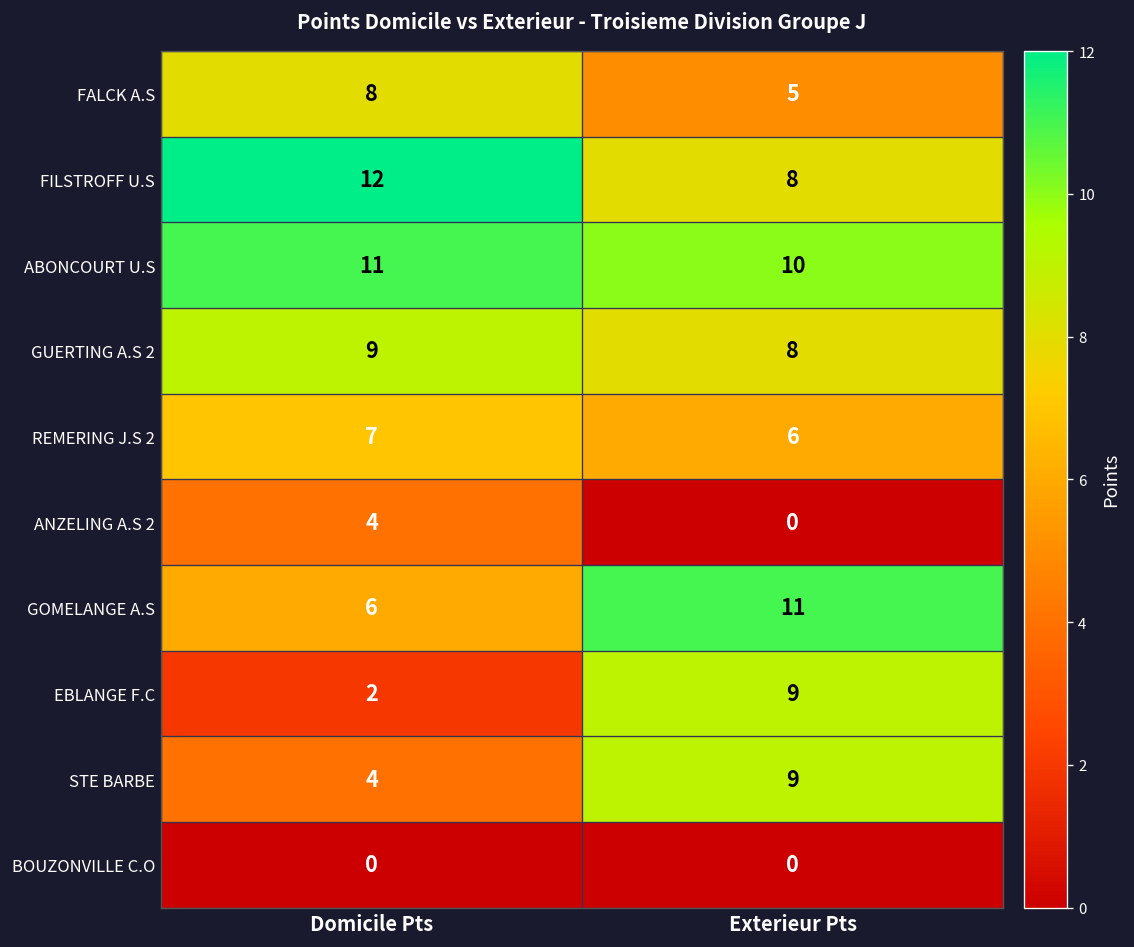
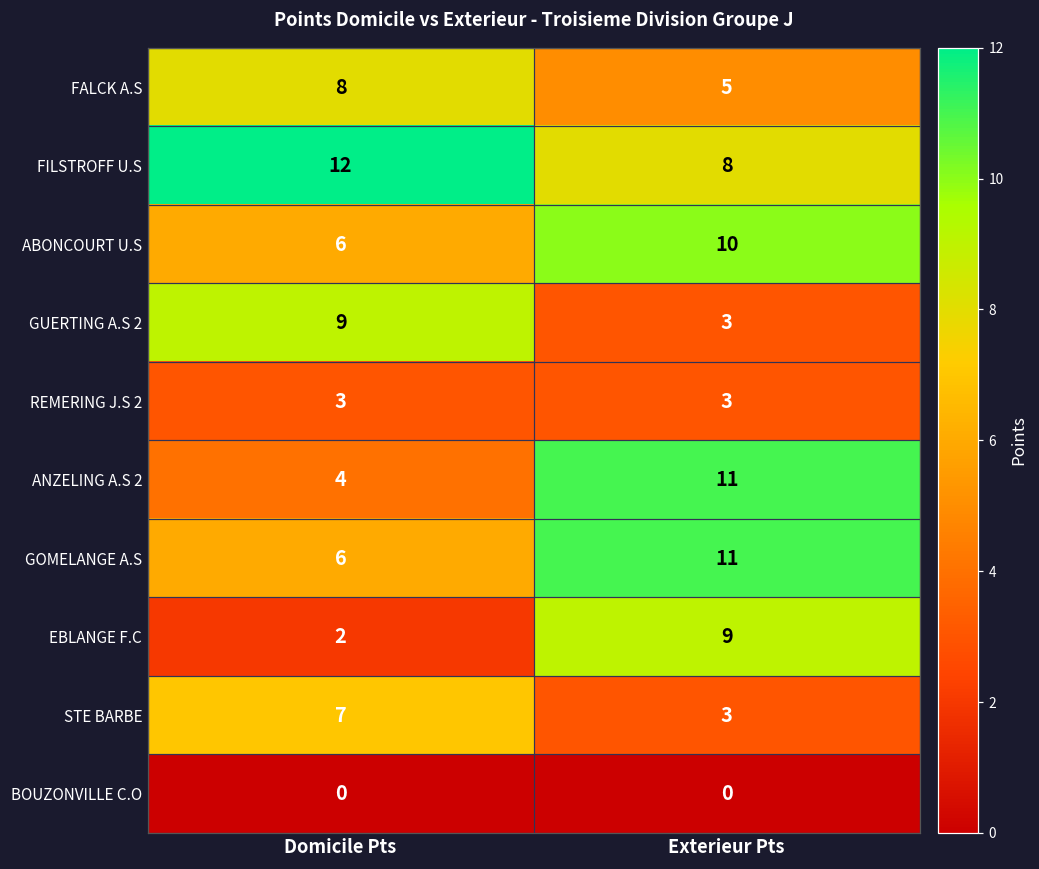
ABONCOURT U.S, Domicile Pts: 11 -> 6
GUERTING A.S 2, Exterieur Pts: 8 -> 3
REMERING J.S 2, Domicile Pts: 7 -> 3
REMERING J.S 2, Exterieur Pts: 6 -> 3
ANZELING A.S 2, Exterieur Pts: 0 -> 11
STE BARBE, Domicile Pts: 4 -> 7
STE BARBE, Exterieur Pts: 9 -> 3
